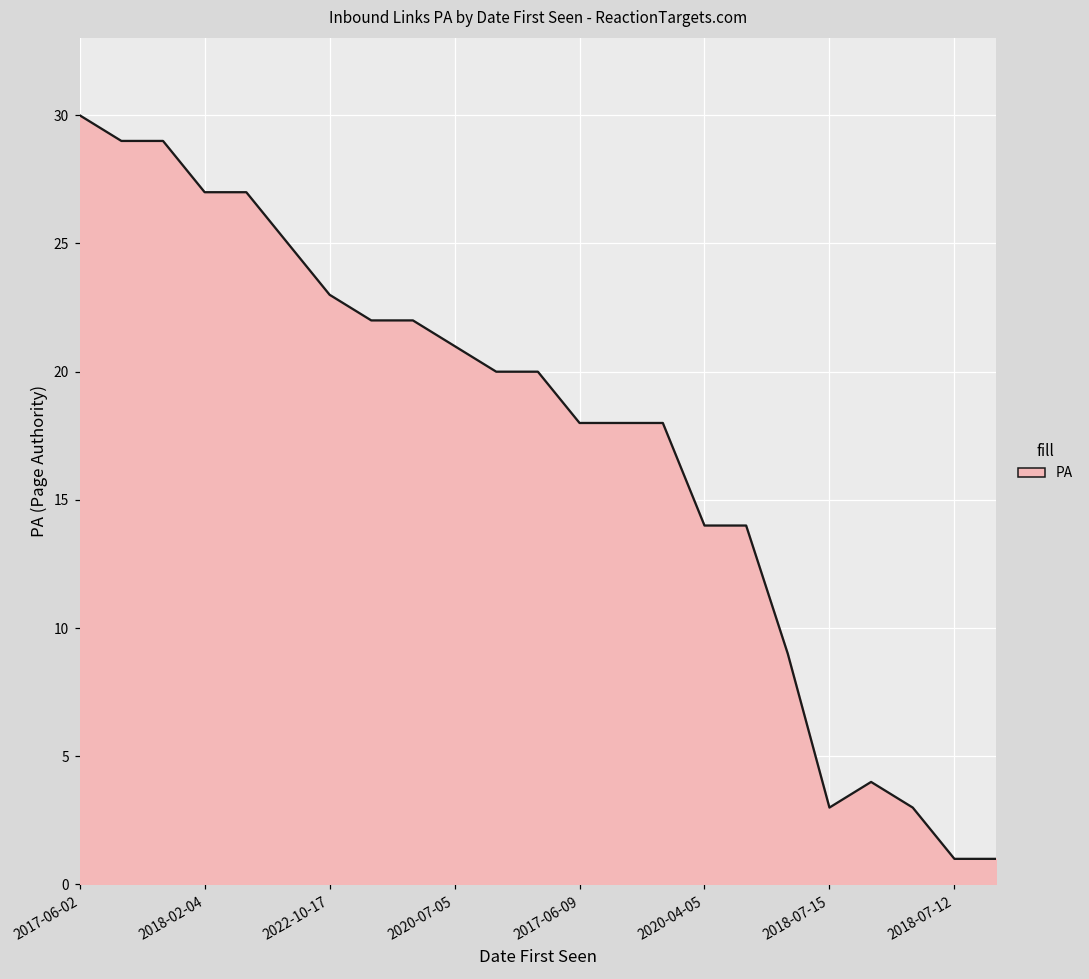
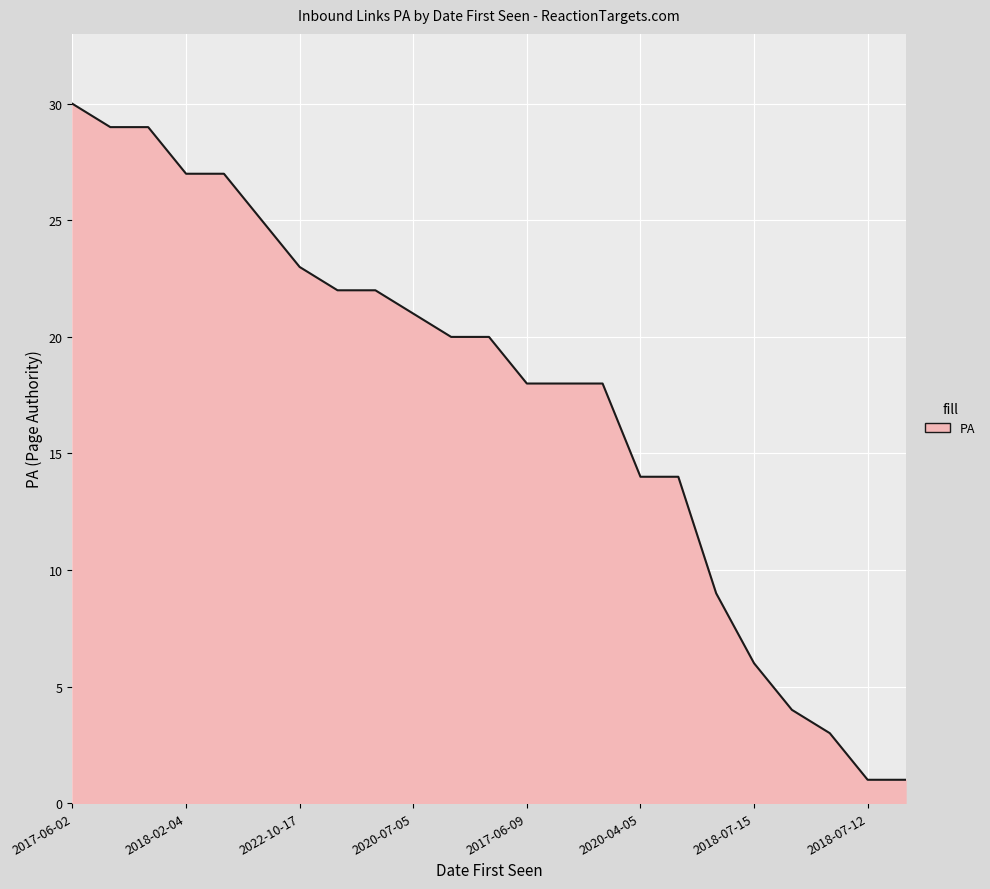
2018-07-15: 3 -> 6
